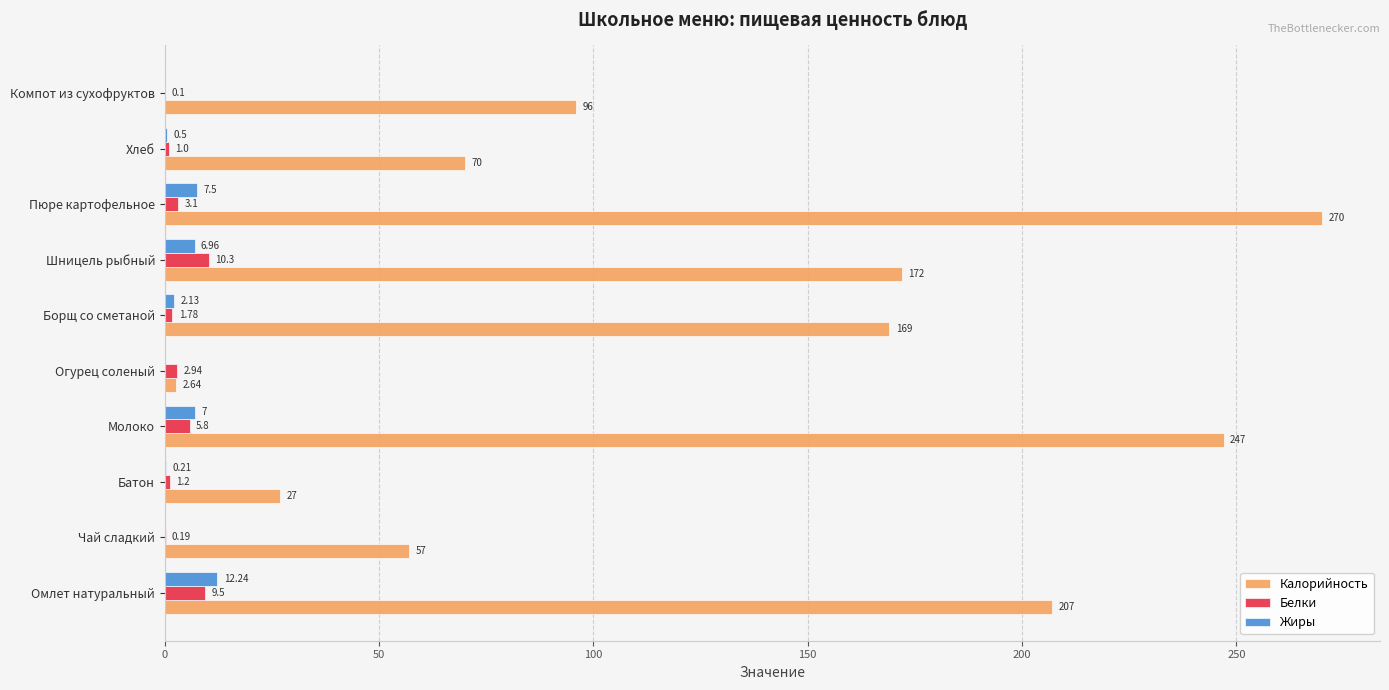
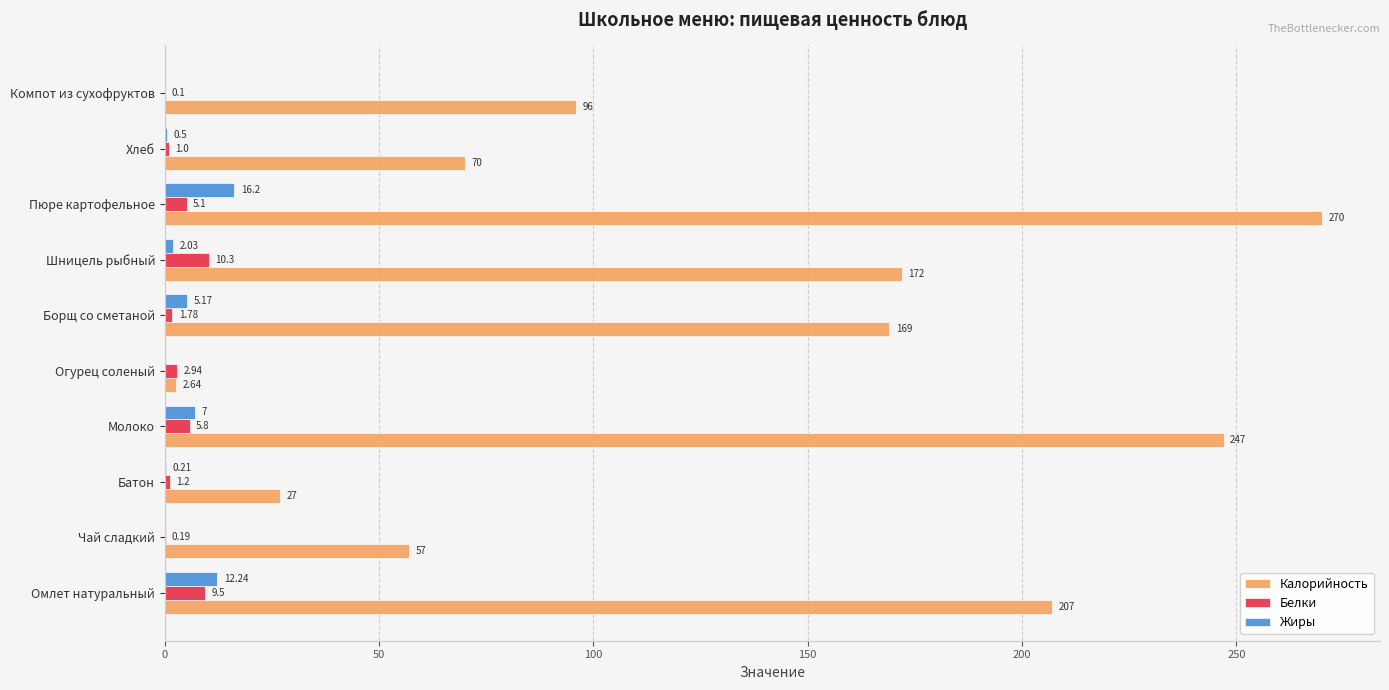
Жиры, Пюре картофельное: 7.5 -> 16.2
Белки, Пюре картофельное: 3.1 -> 5.1
Жиры, Шницель рыбный: 6.96 -> 2.03
Жиры, Борщ со сметаной: 2.13 -> 5.17
